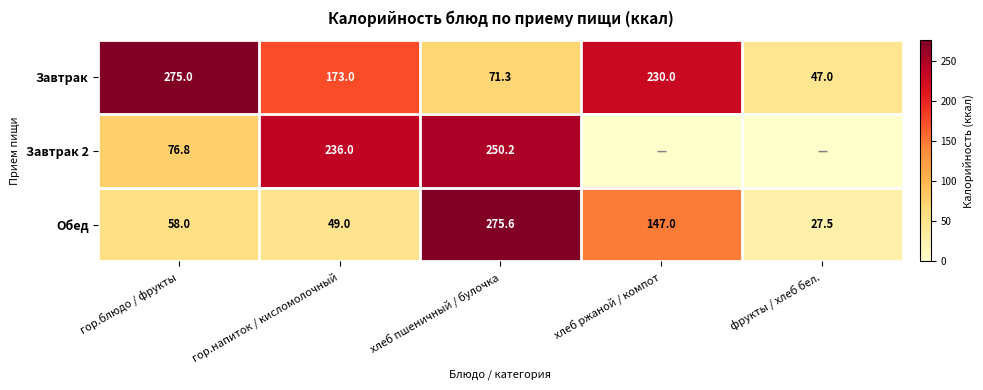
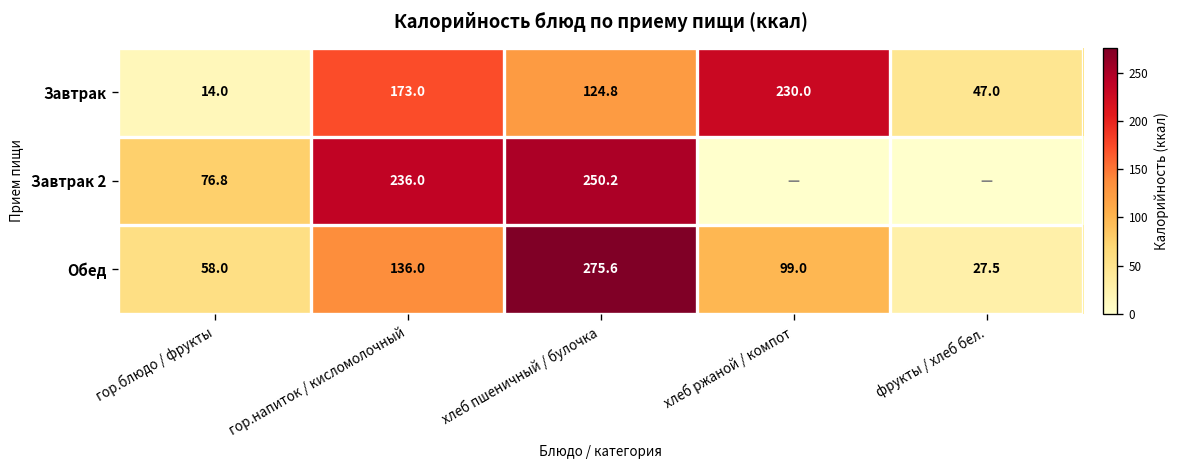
Завтрак, гор.блюдо / фрукты: 275.0 -> 14.0
Завтрак, хлеб пшеничный / булочка: 71.3 -> 124.8
Обед, гор.напиток / кисломолочный: 49.0 -> 136.0
Обед, хлеб ржаной / компот: 147.0 -> 99.0
